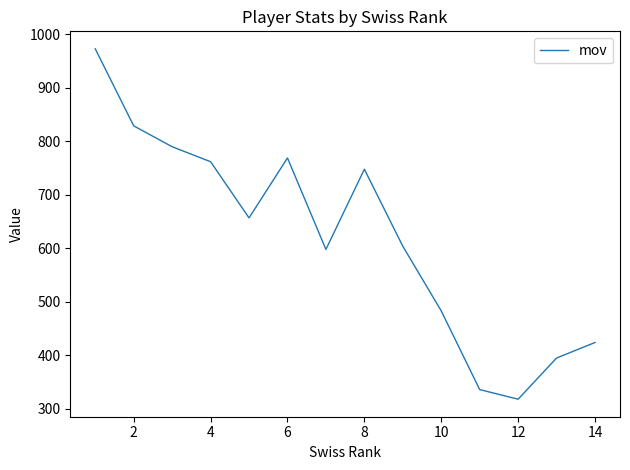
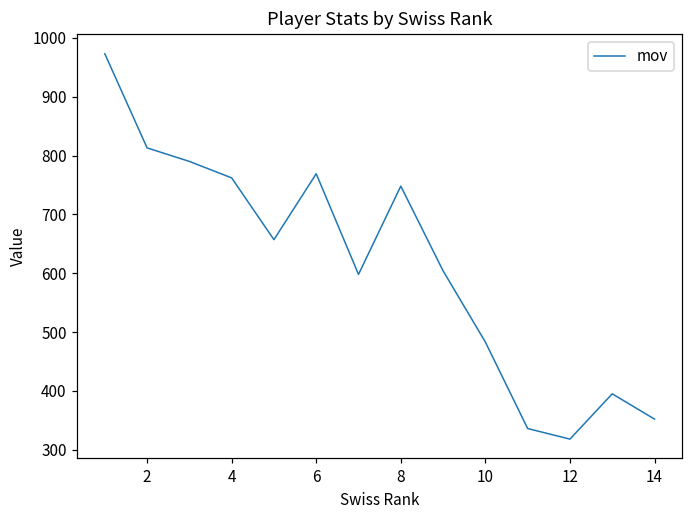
2: 830 -> 810
14: 420 -> 350
